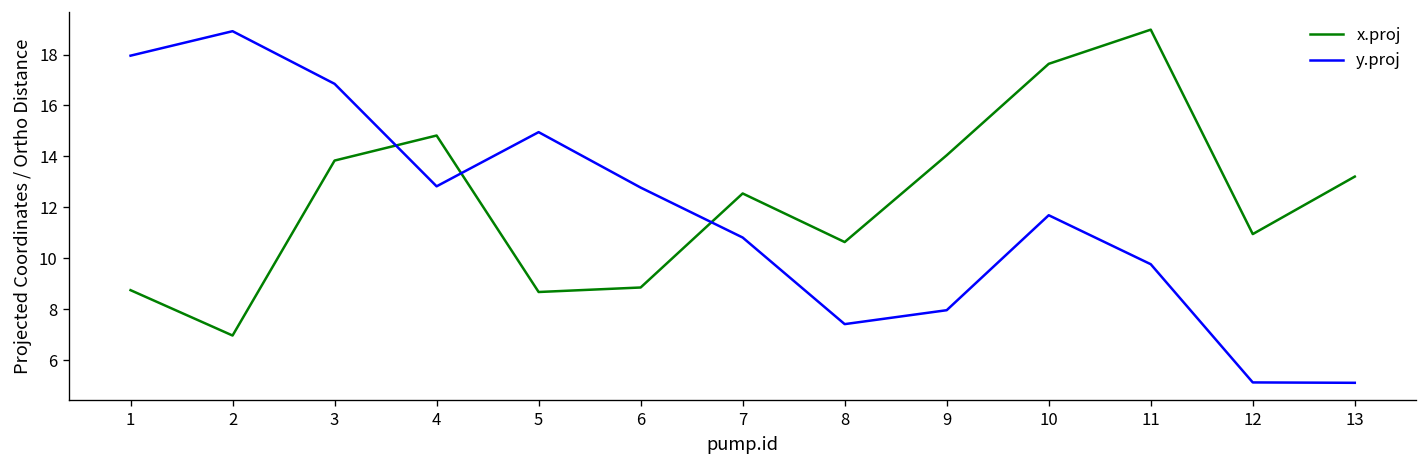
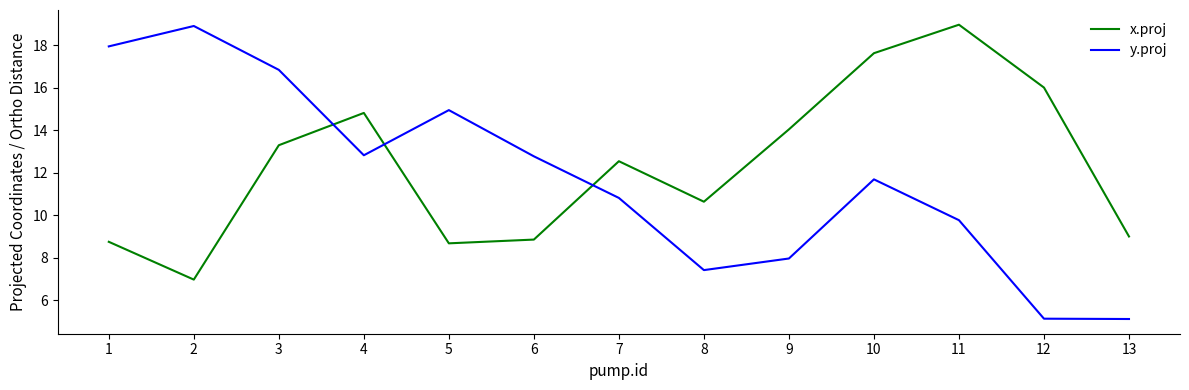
x.proj, 3: 13.8 -> 13.3
x.proj, 12: 10.9 -> 16.0
x.proj, 13: 13.2 -> 9.0
